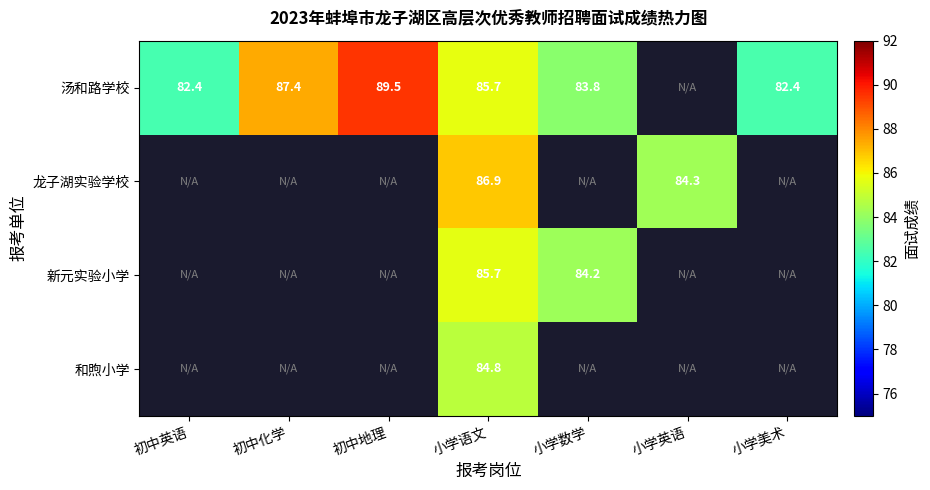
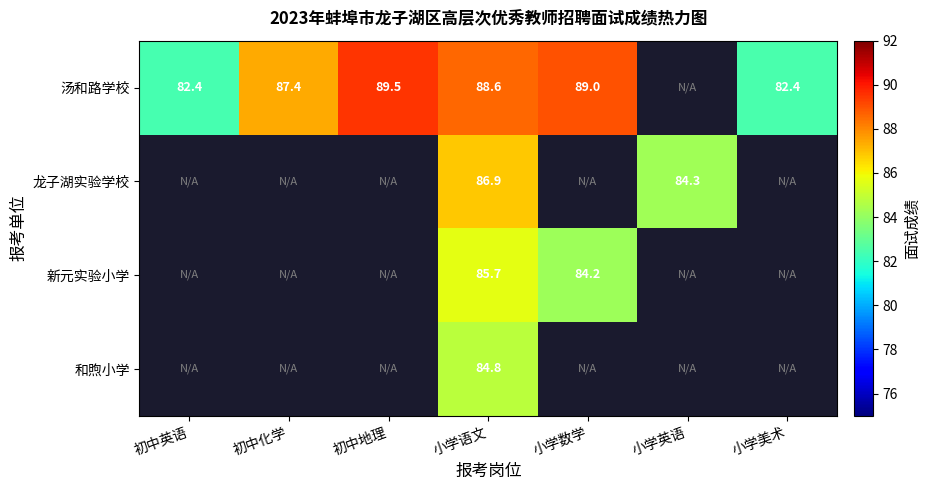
汤和路学校, 小学语文: 85.7 -> 88.6
汤和路学校, 小学数学: 83.8 -> 89.0
